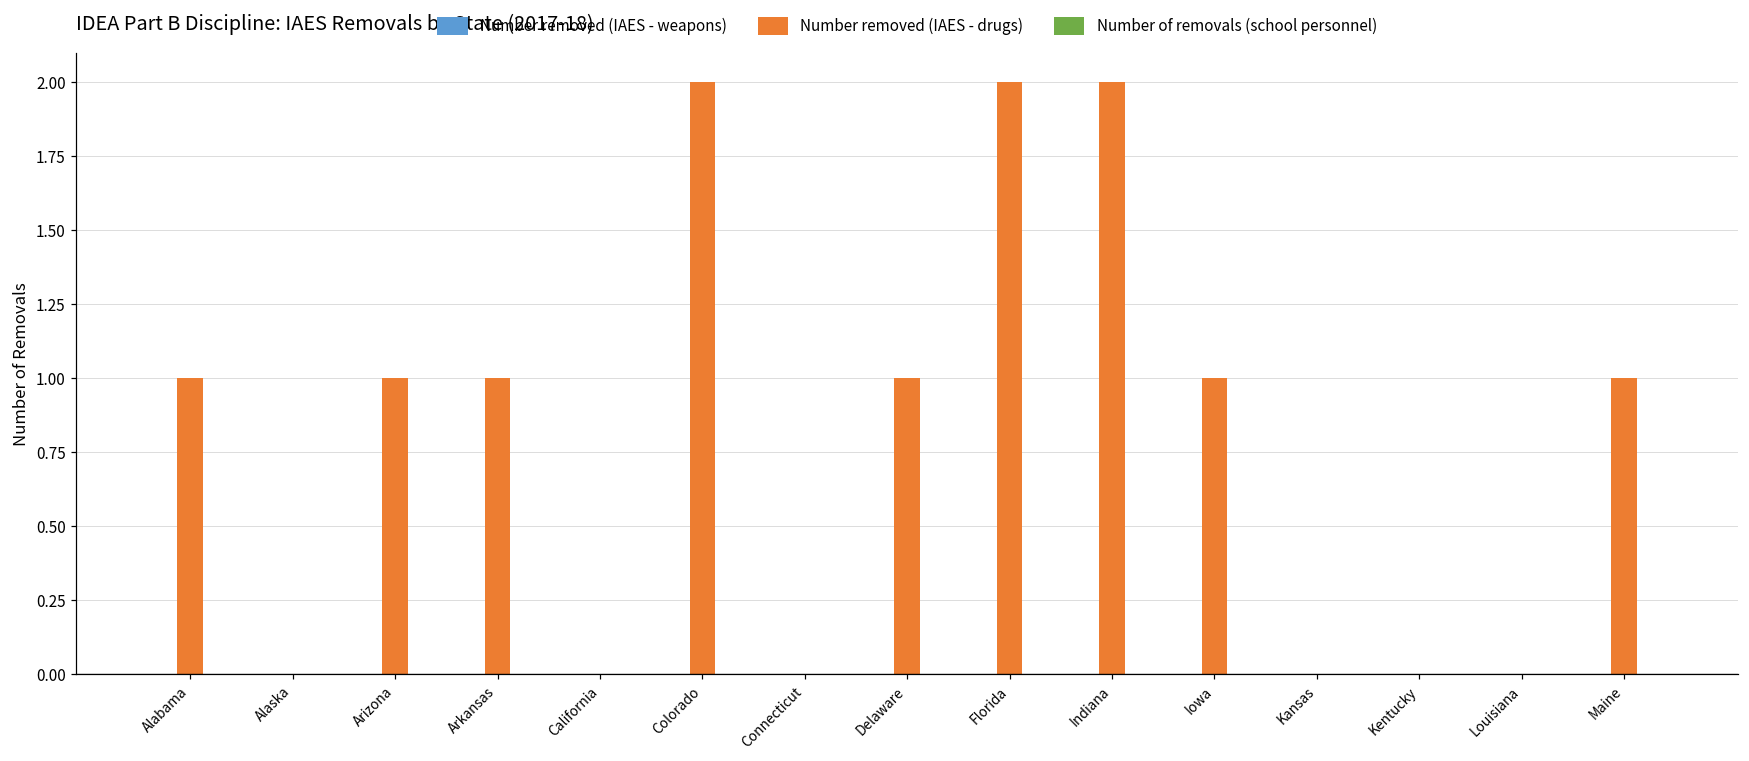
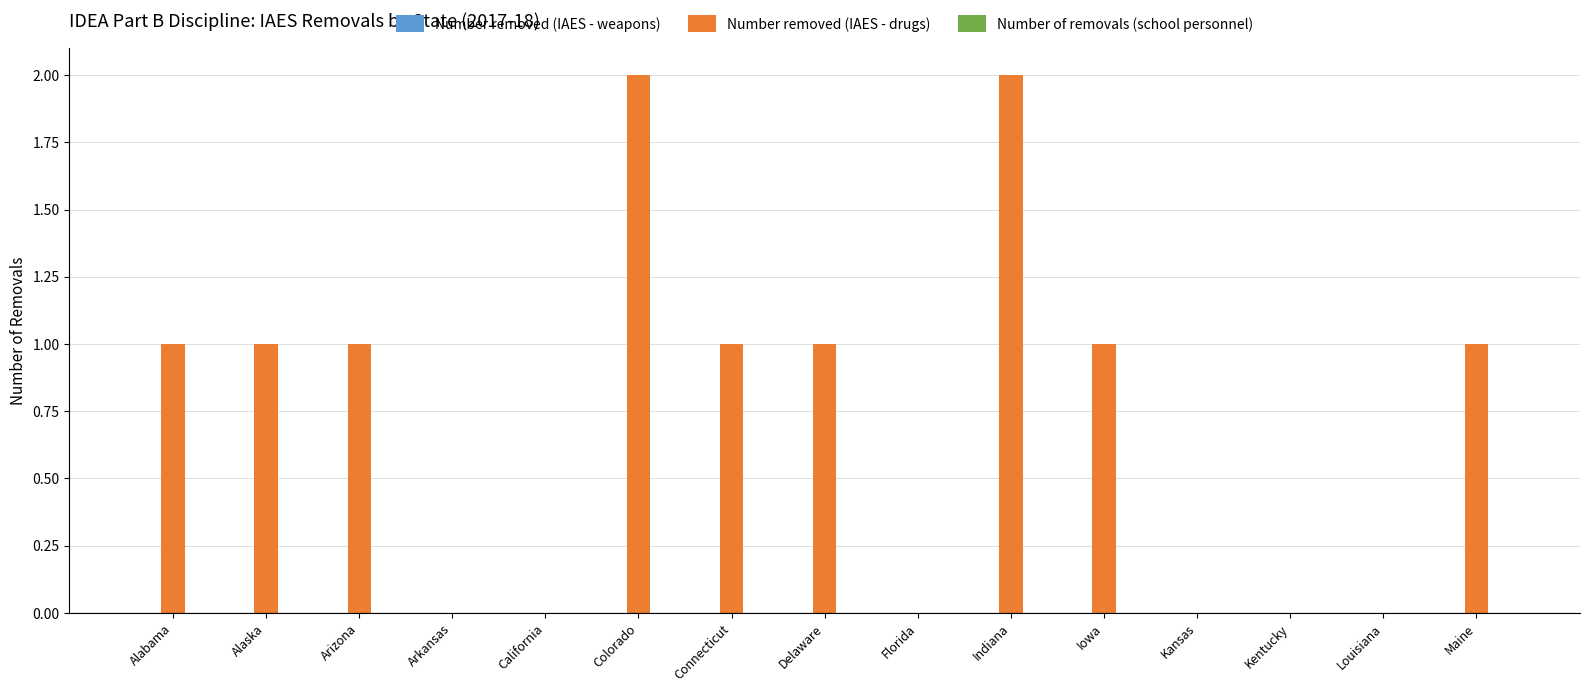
Number removed (IAES - drugs), Alaska: 0 -> 1
Number removed (IAES - drugs), Arkansas: 1 -> 0
Number removed (IAES - drugs), Connecticut: 0 -> 1
Number removed (IAES - drugs), Florida: 2 -> 0
